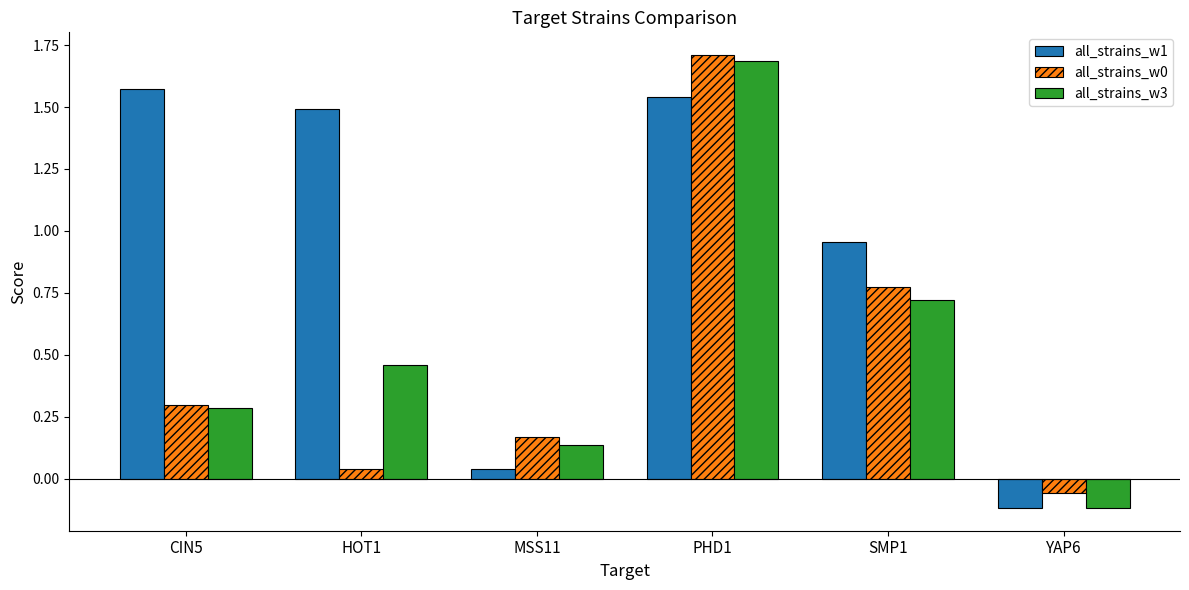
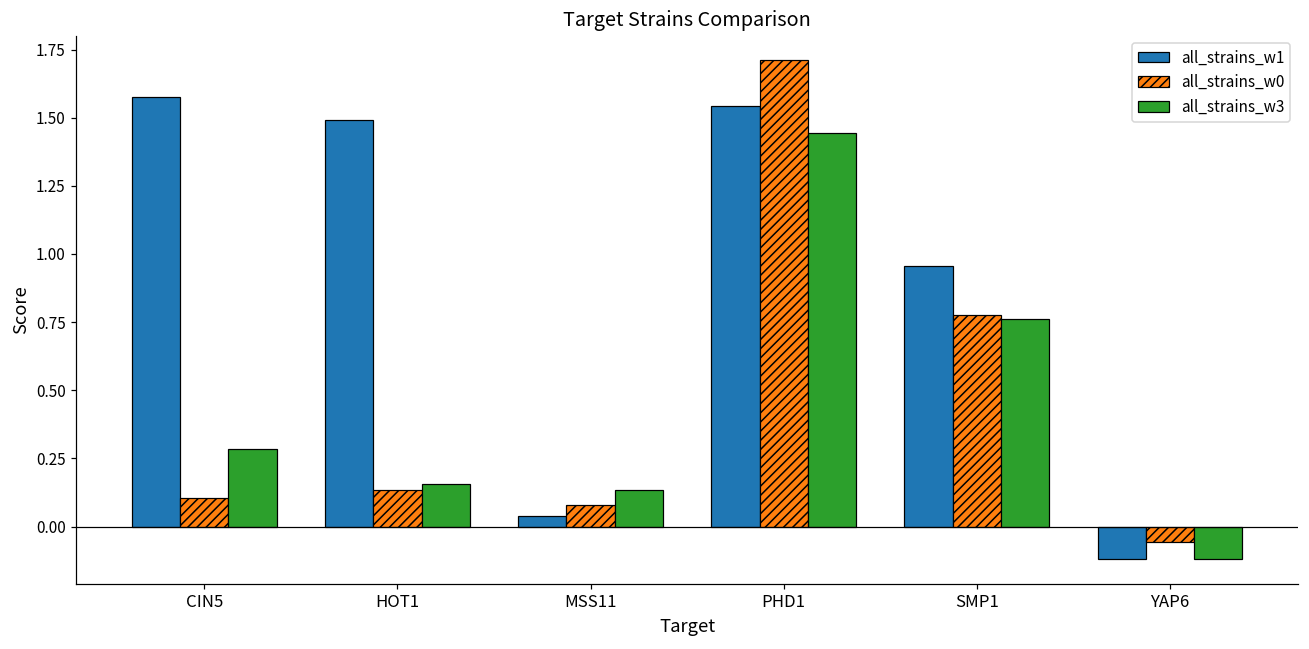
all_strains_w0, CIN5: 0.30 -> 0.10
all_strains_w0, HOT1: 0.04 -> 0.14
all_strains_w3, HOT1: 0.46 -> 0.15
all_strains_w0, MSS11: 0.17 -> 0.08
all_strains_w3, PHD1: 1.69 -> 1.45
all_strains_w3, SMP1: 0.72 -> 0.76
